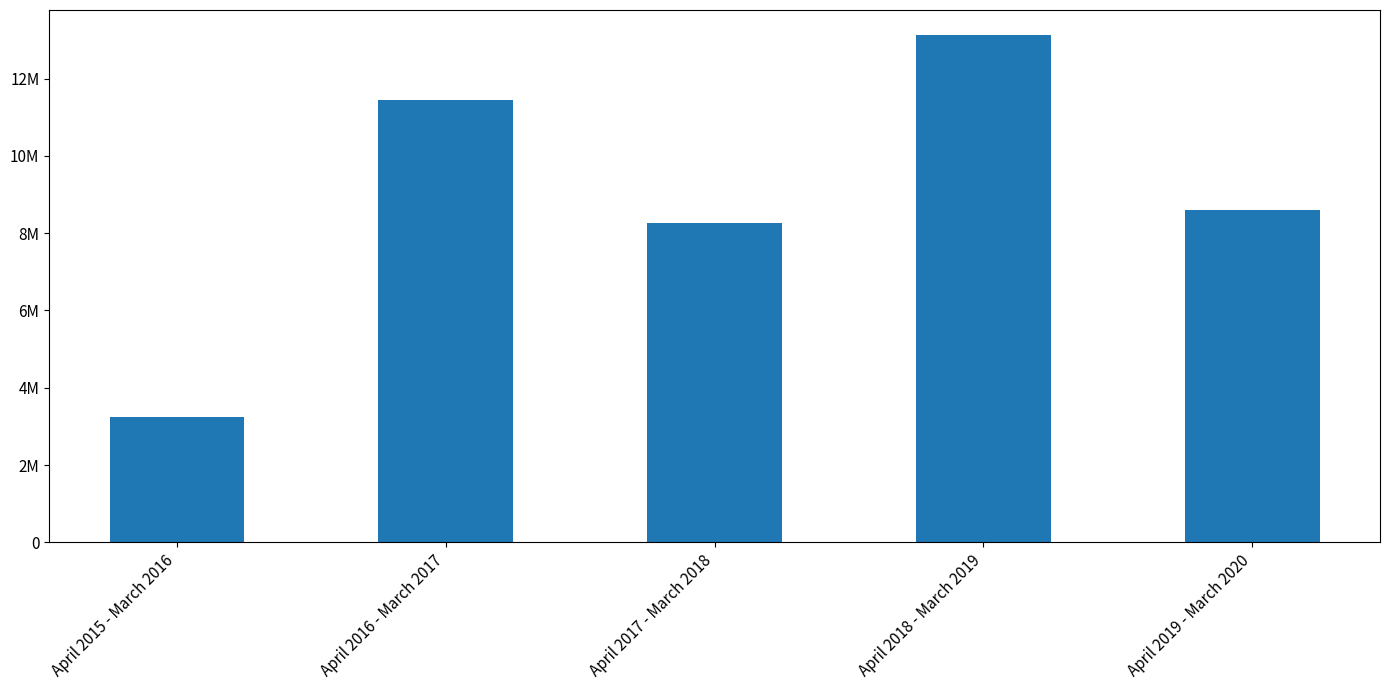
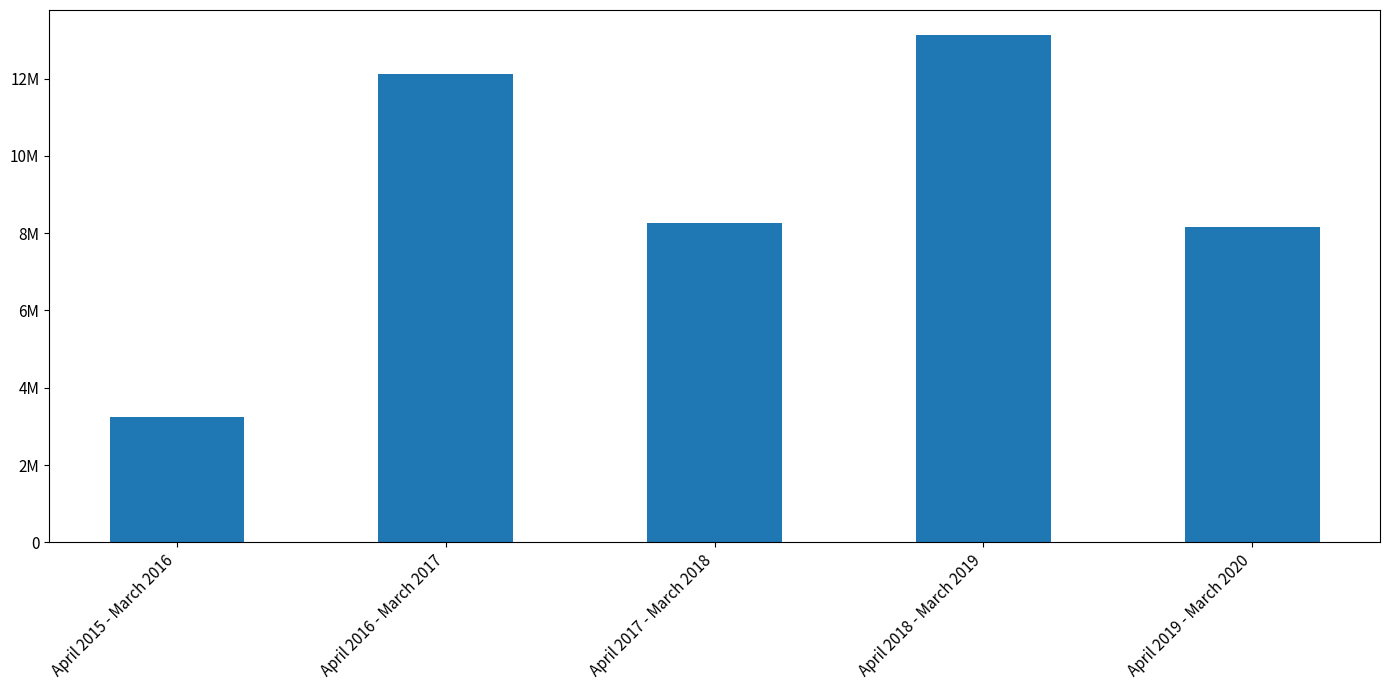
April 2016 - March 2017: 11400000 -> 12100000
April 2019 - March 2020: 8600000 -> 8200000
